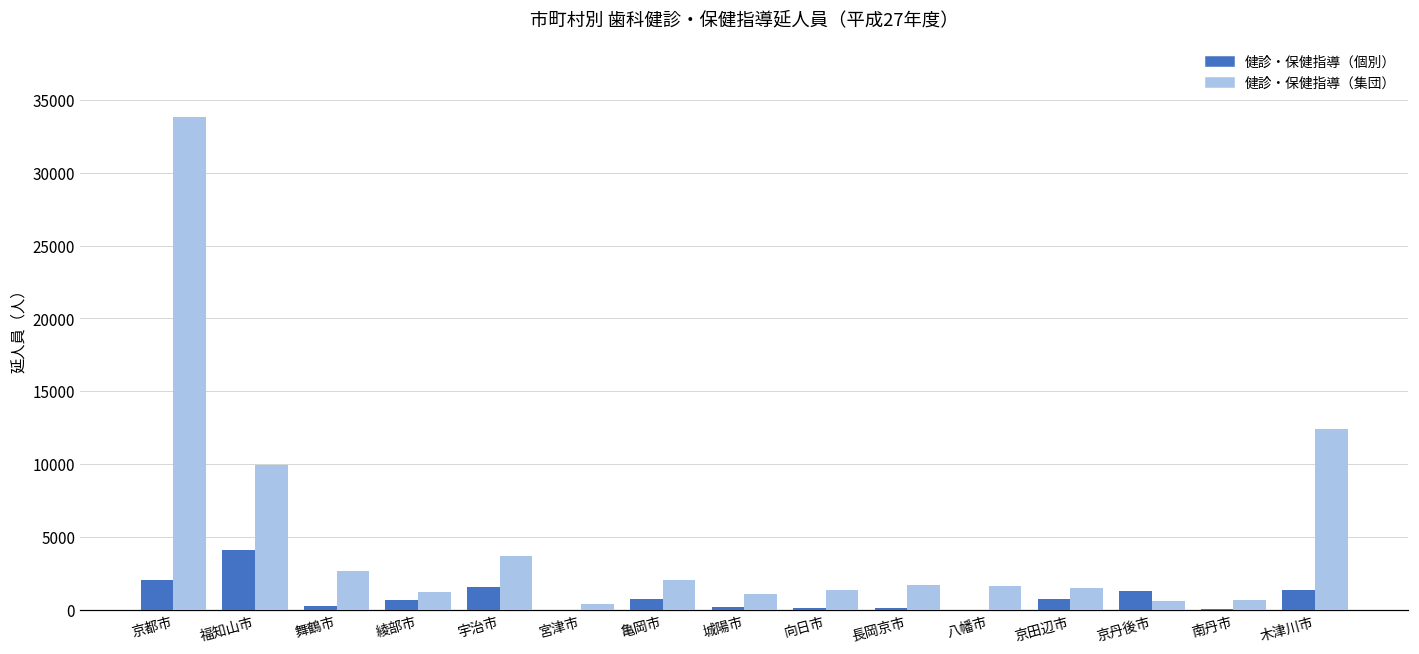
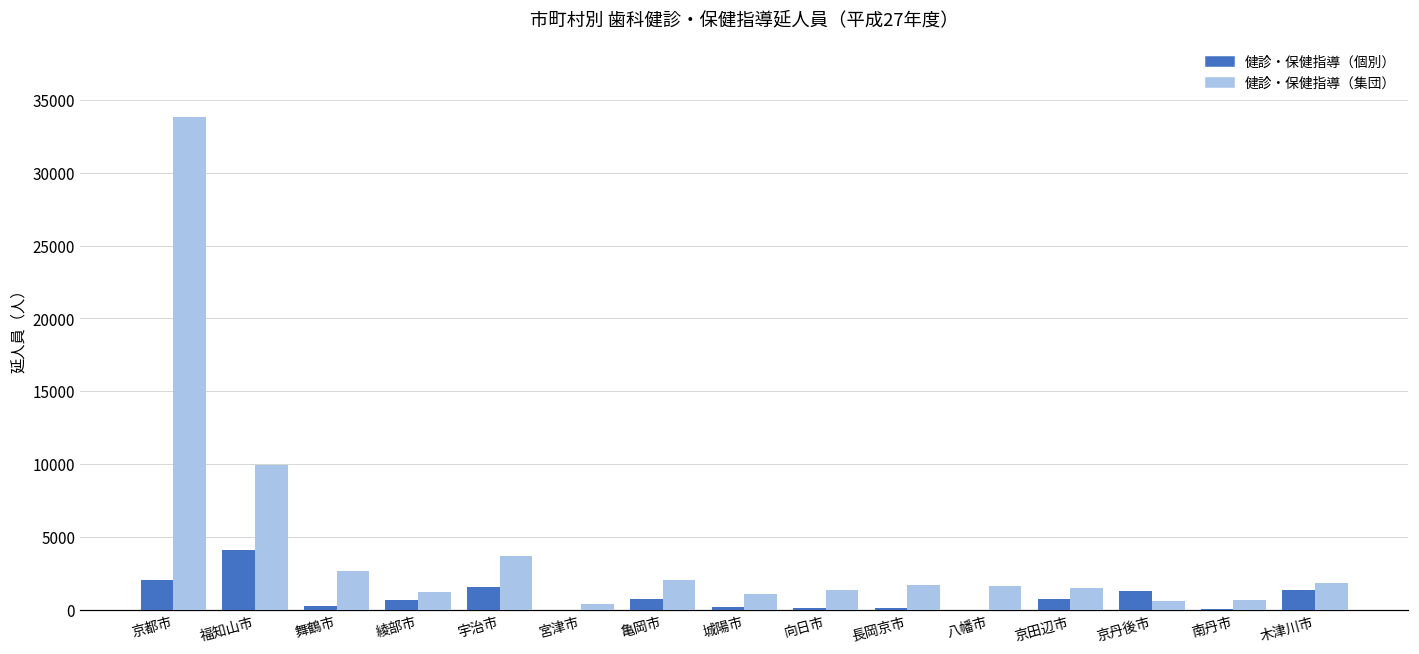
健診・保健指導（集団）, 木津川市: 12400 -> 1800
